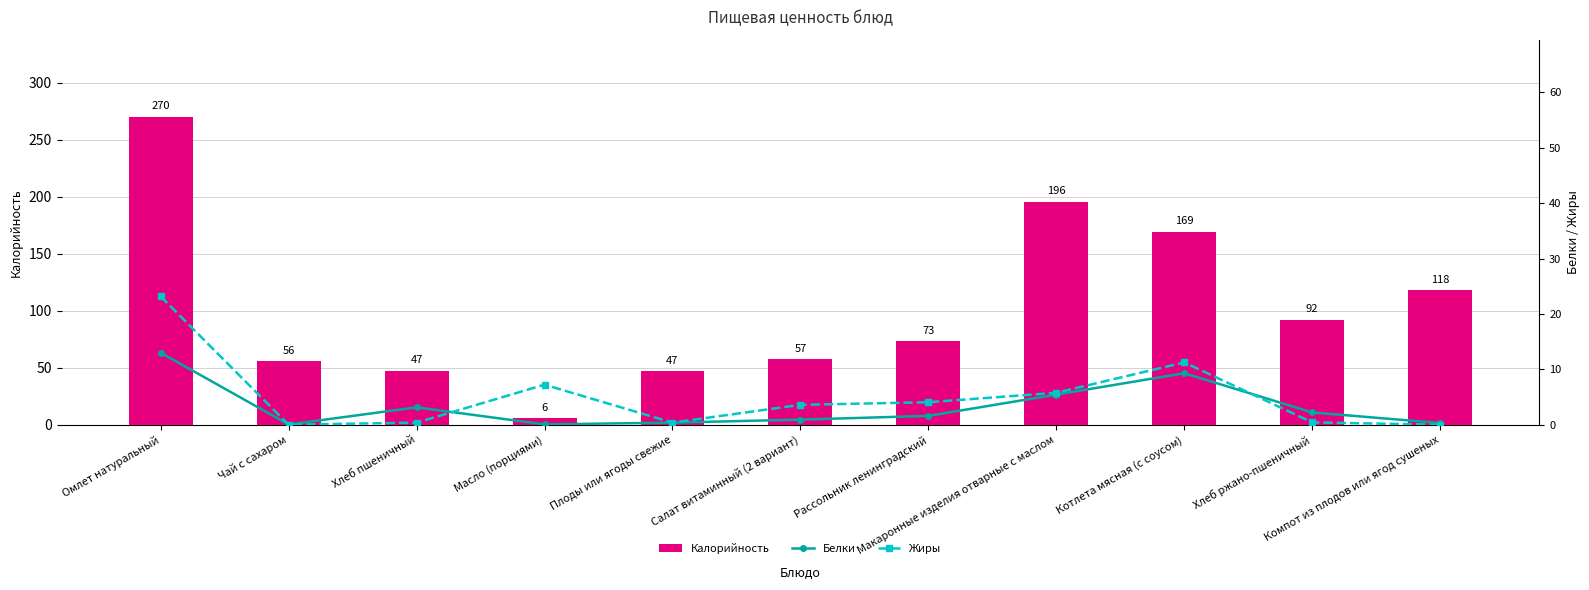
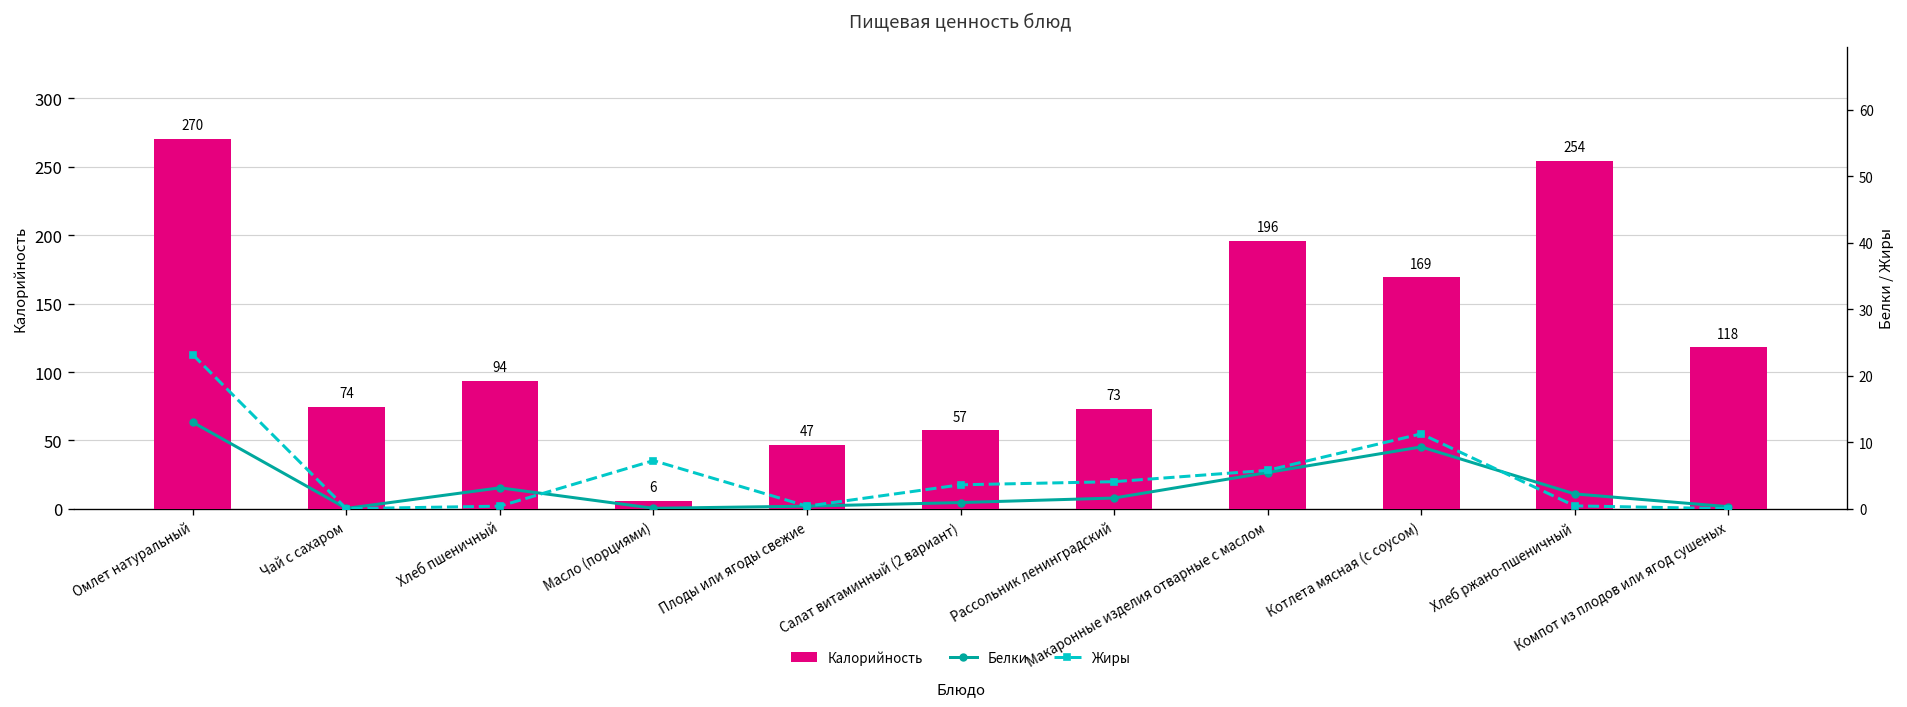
Калорийность, Чай с сахаром: 56 -> 74
Калорийность, Хлеб пшеничный: 47 -> 94
Калорийность, Хлеб ржано-пшеничный: 92 -> 254
